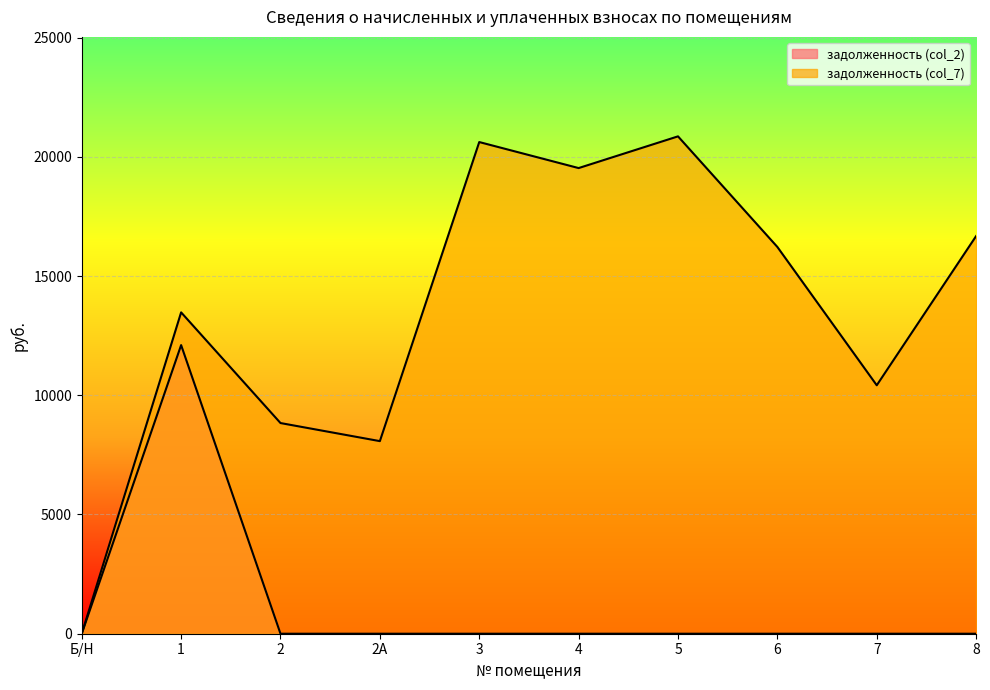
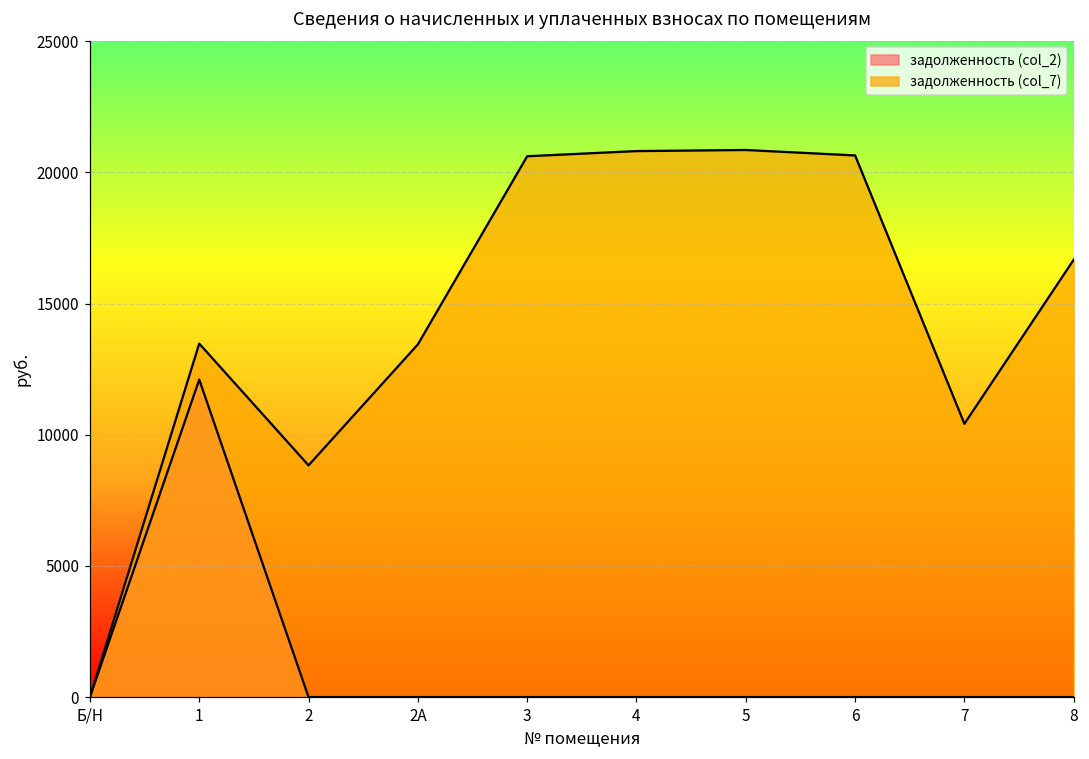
задолженность (col_7), 2А: 8100 -> 13400
задолженность (col_7), 4: 19500 -> 20800
задолженность (col_7), 6: 16200 -> 20600
